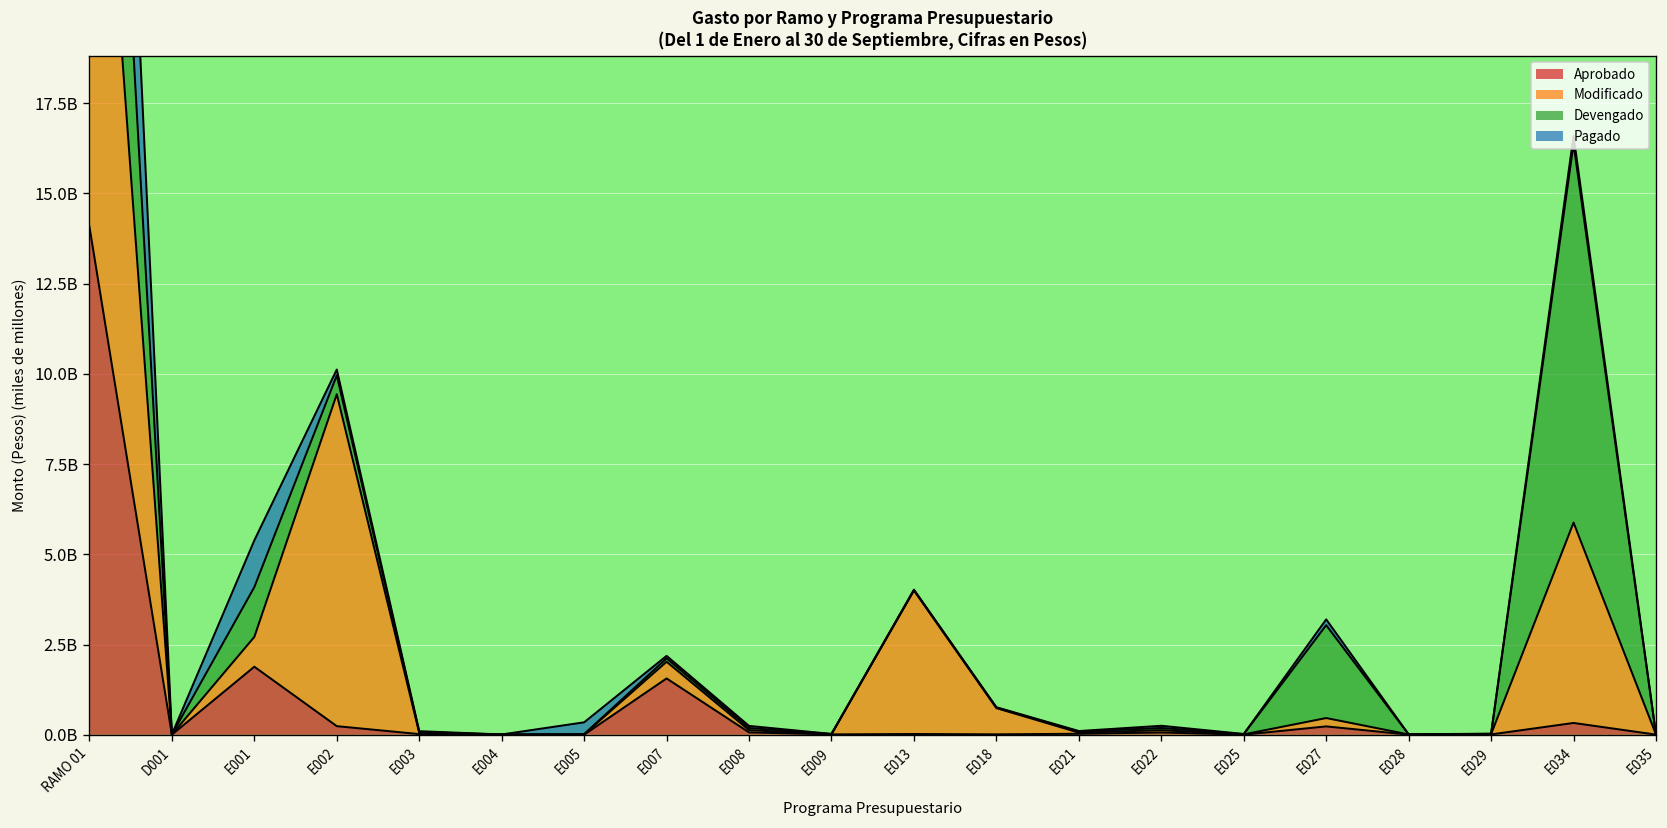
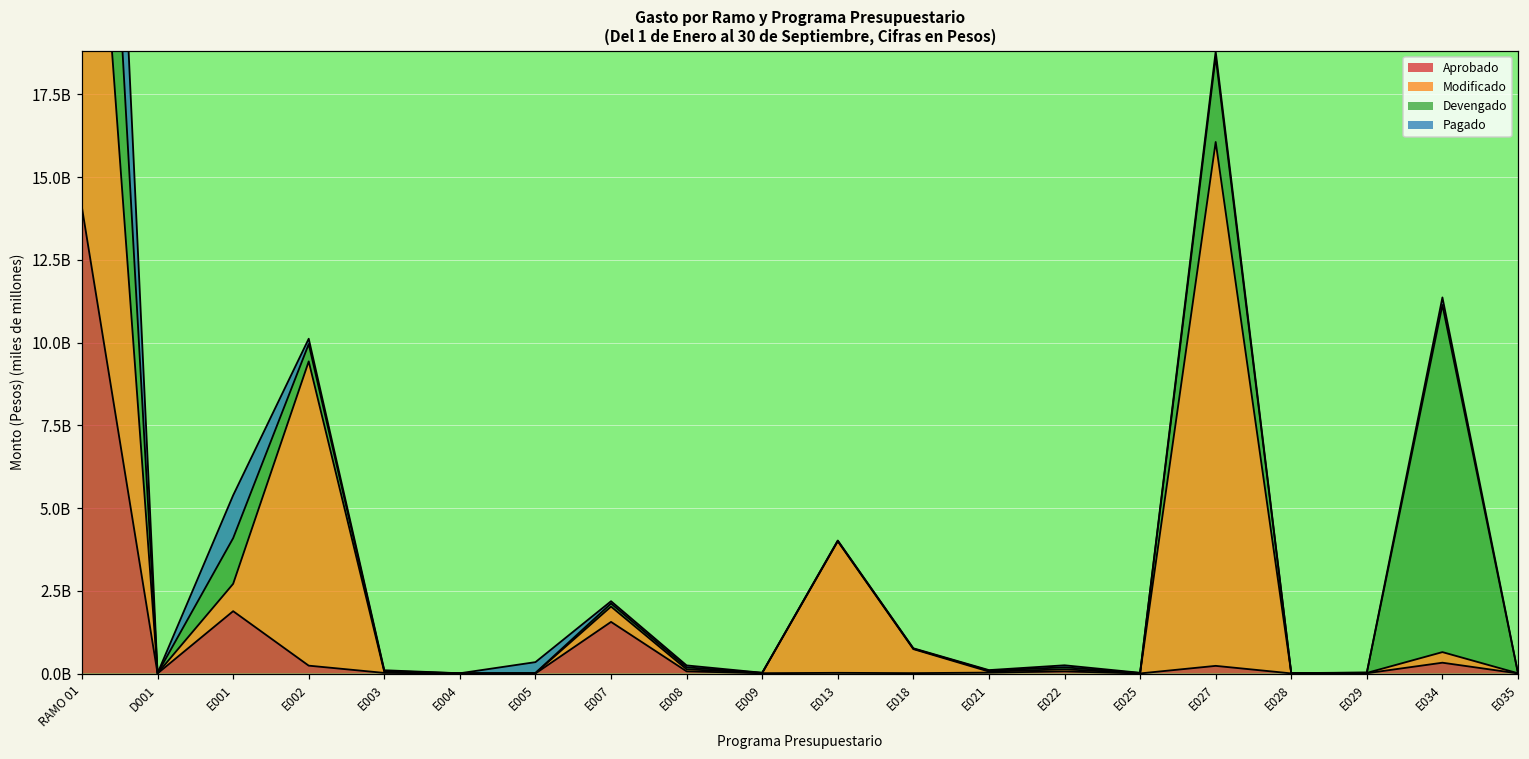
Modificado, E027: 200000000 -> 15800000000
Modificado, E034: 5600000000 -> 300000000
